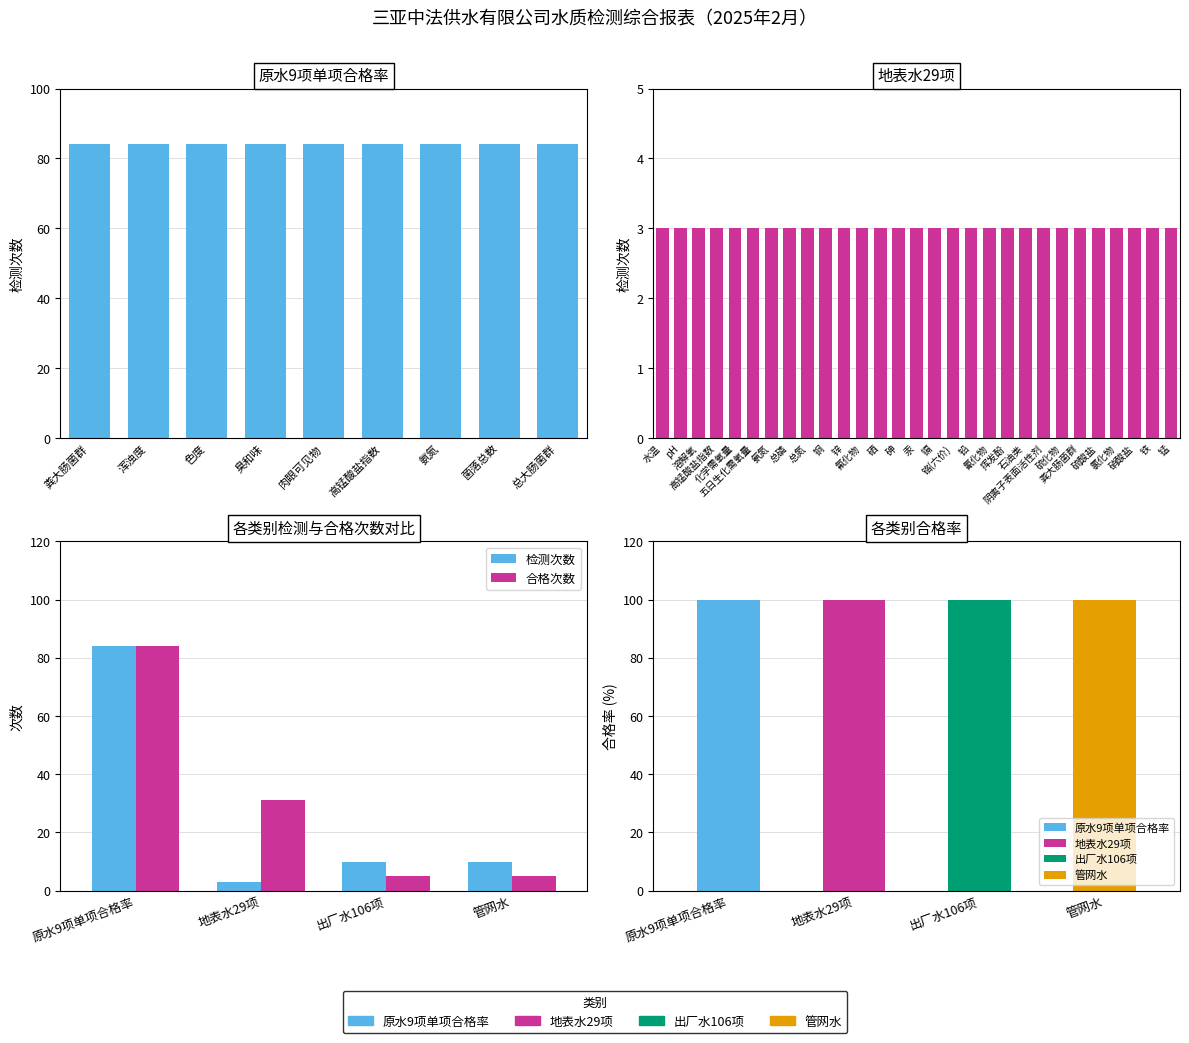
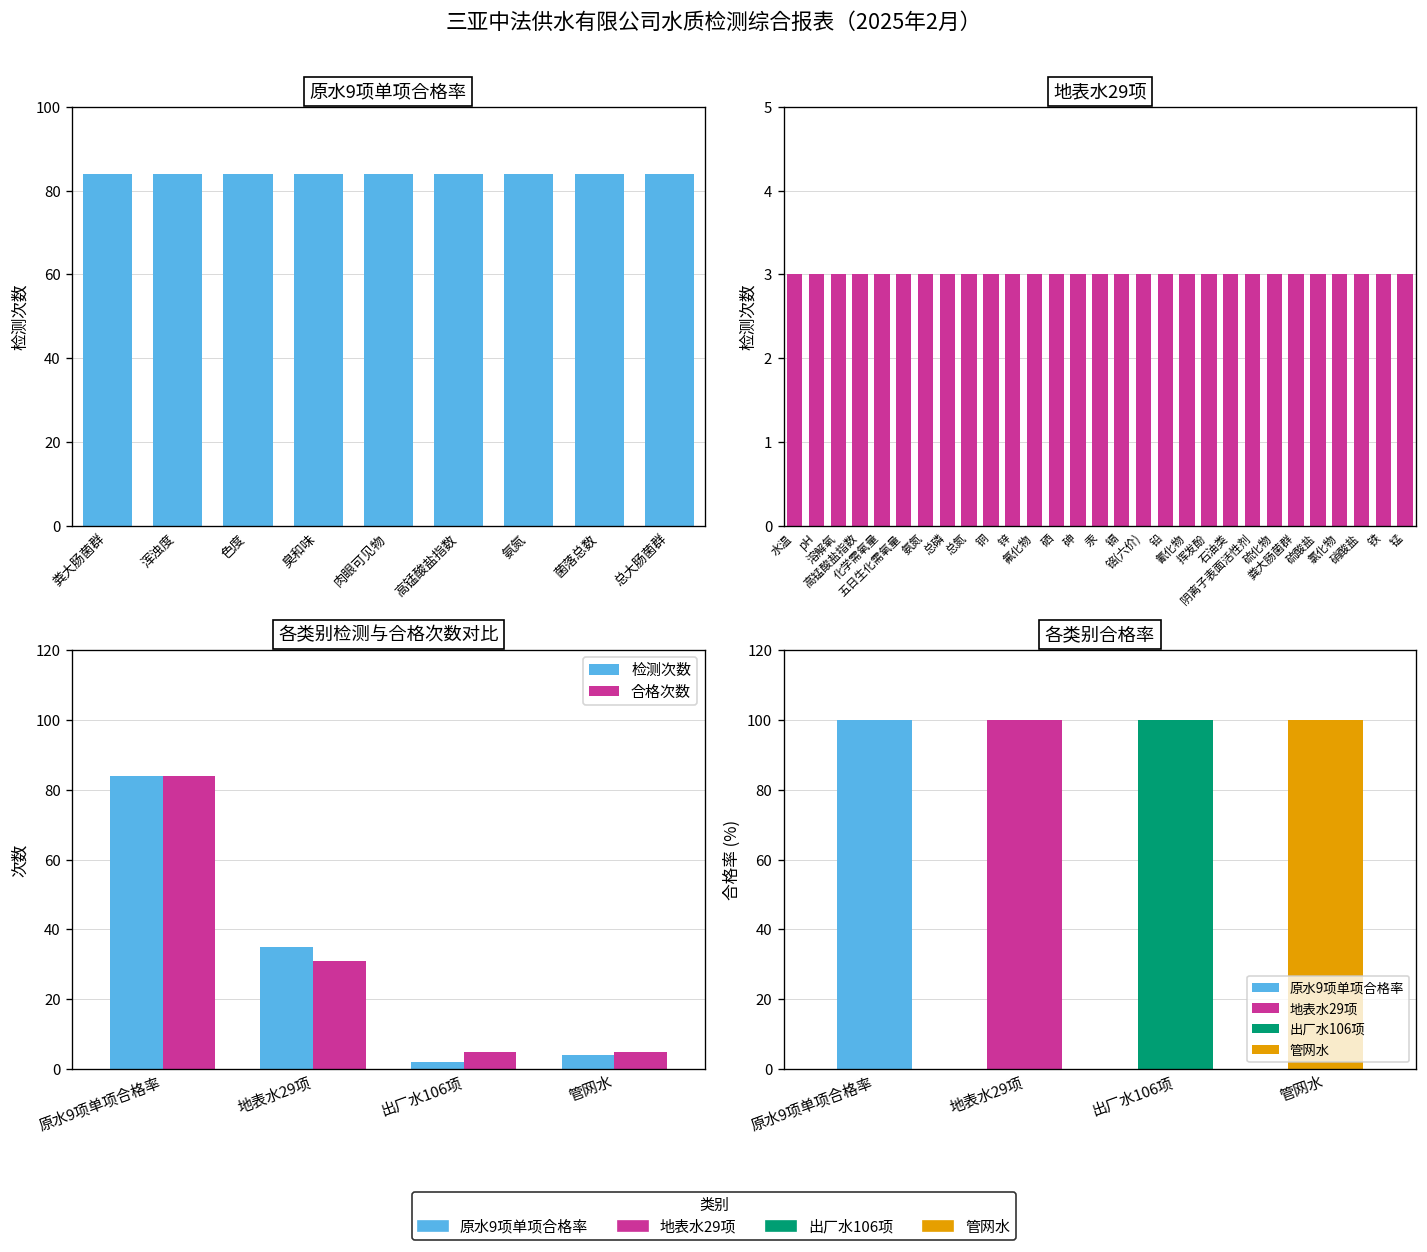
各类别检测与合格次数对比, 检测次数, 地表水29项: 3 -> 35
各类别检测与合格次数对比, 检测次数, 出厂水106项: 10 -> 2
各类别检测与合格次数对比, 检测次数, 管网水: 10 -> 4
